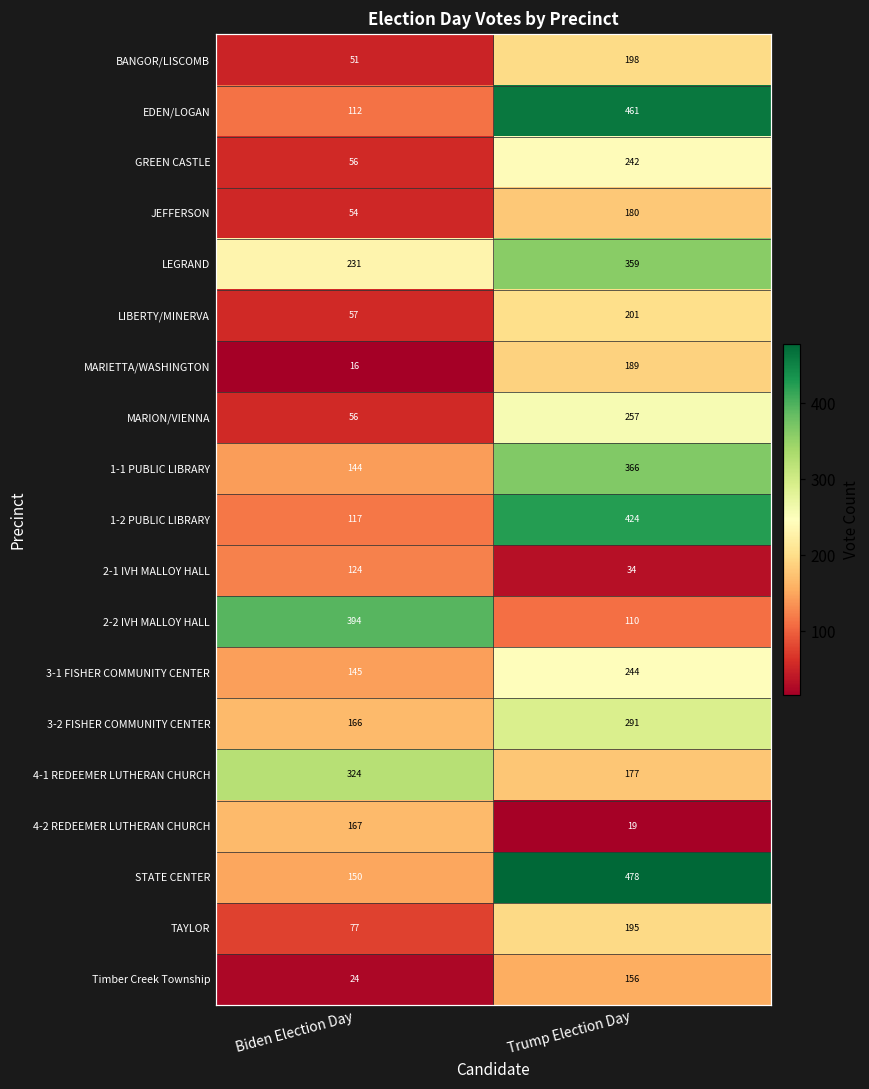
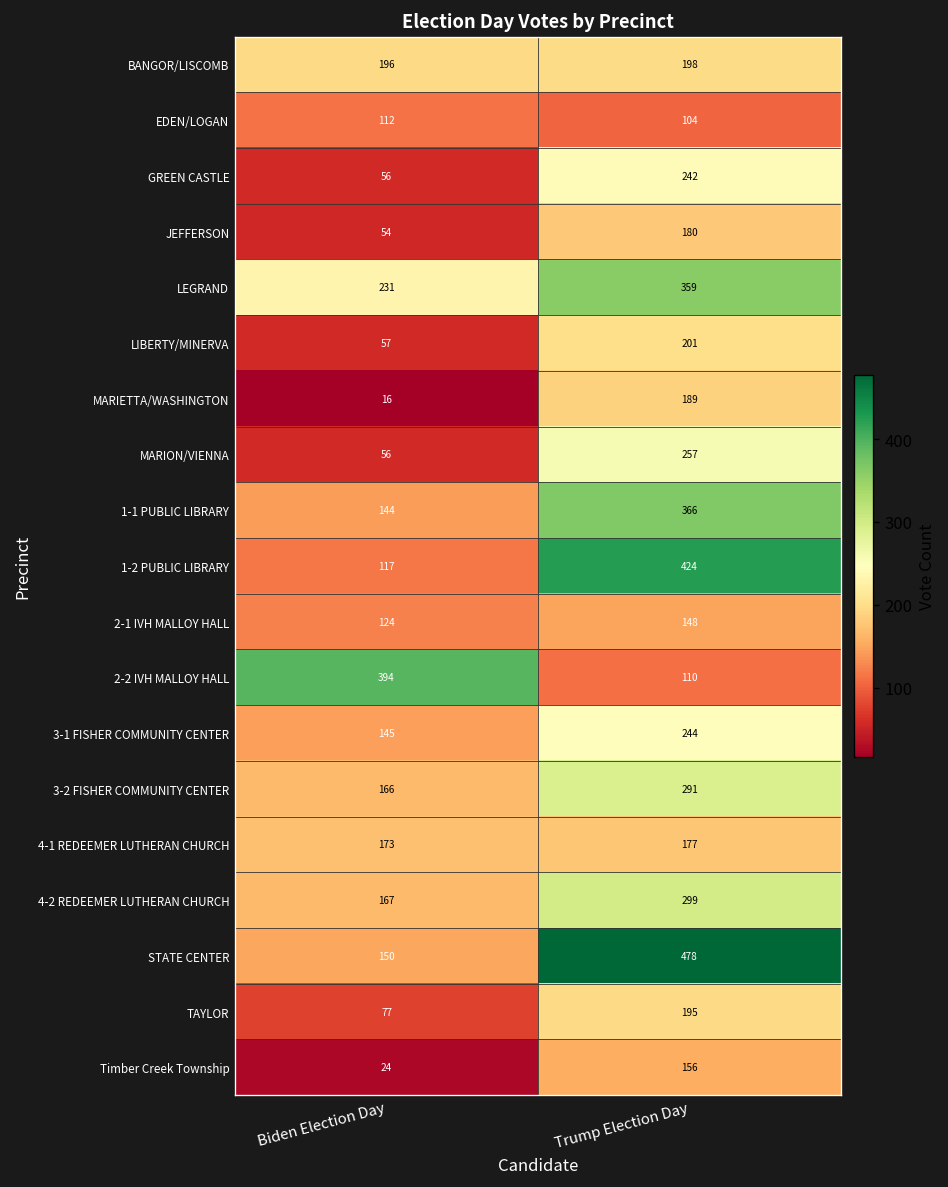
BANGOR/LISCOMB, Biden Election Day: 51 -> 196
EDEN/LOGAN, Trump Election Day: 461 -> 104
2-1 IVH MALLOY HALL, Trump Election Day: 34 -> 148
4-1 REDEEMER LUTHERAN CHURCH, Biden Election Day: 324 -> 173
4-2 REDEEMER LUTHERAN CHURCH, Trump Election Day: 19 -> 299
